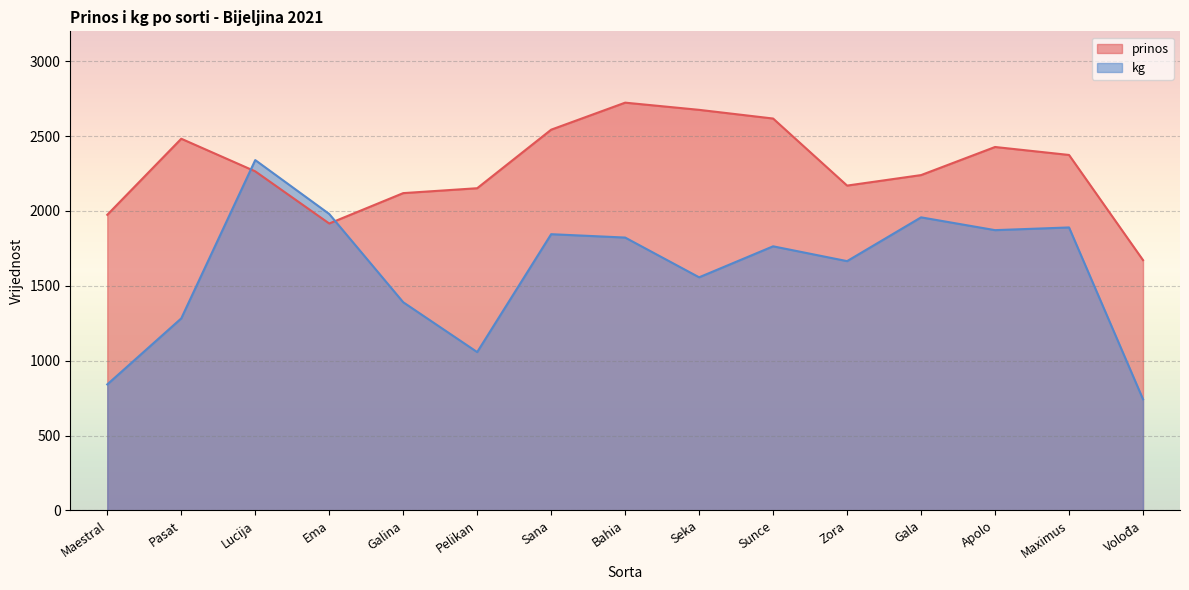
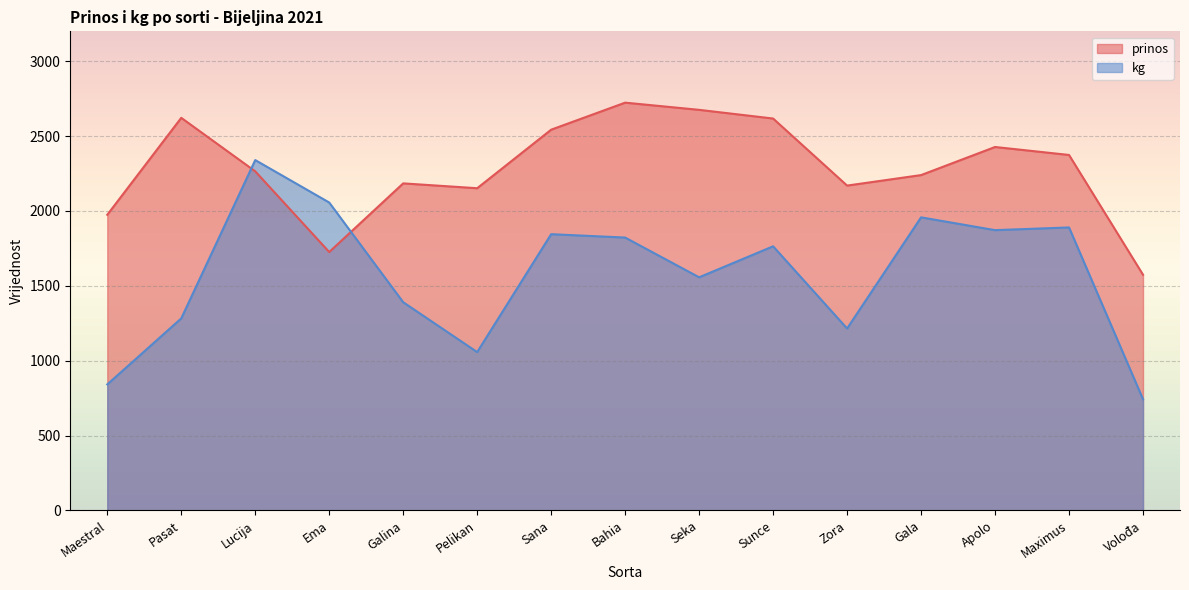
prinos, Pasat: 2480 -> 2620
prinos, Ema: 1920 -> 1730
kg, Ema: 1980 -> 2060
prinos, Galina: 2120 -> 2180
kg, Zora: 1670 -> 1220
prinos, Volođa: 1670 -> 1570
